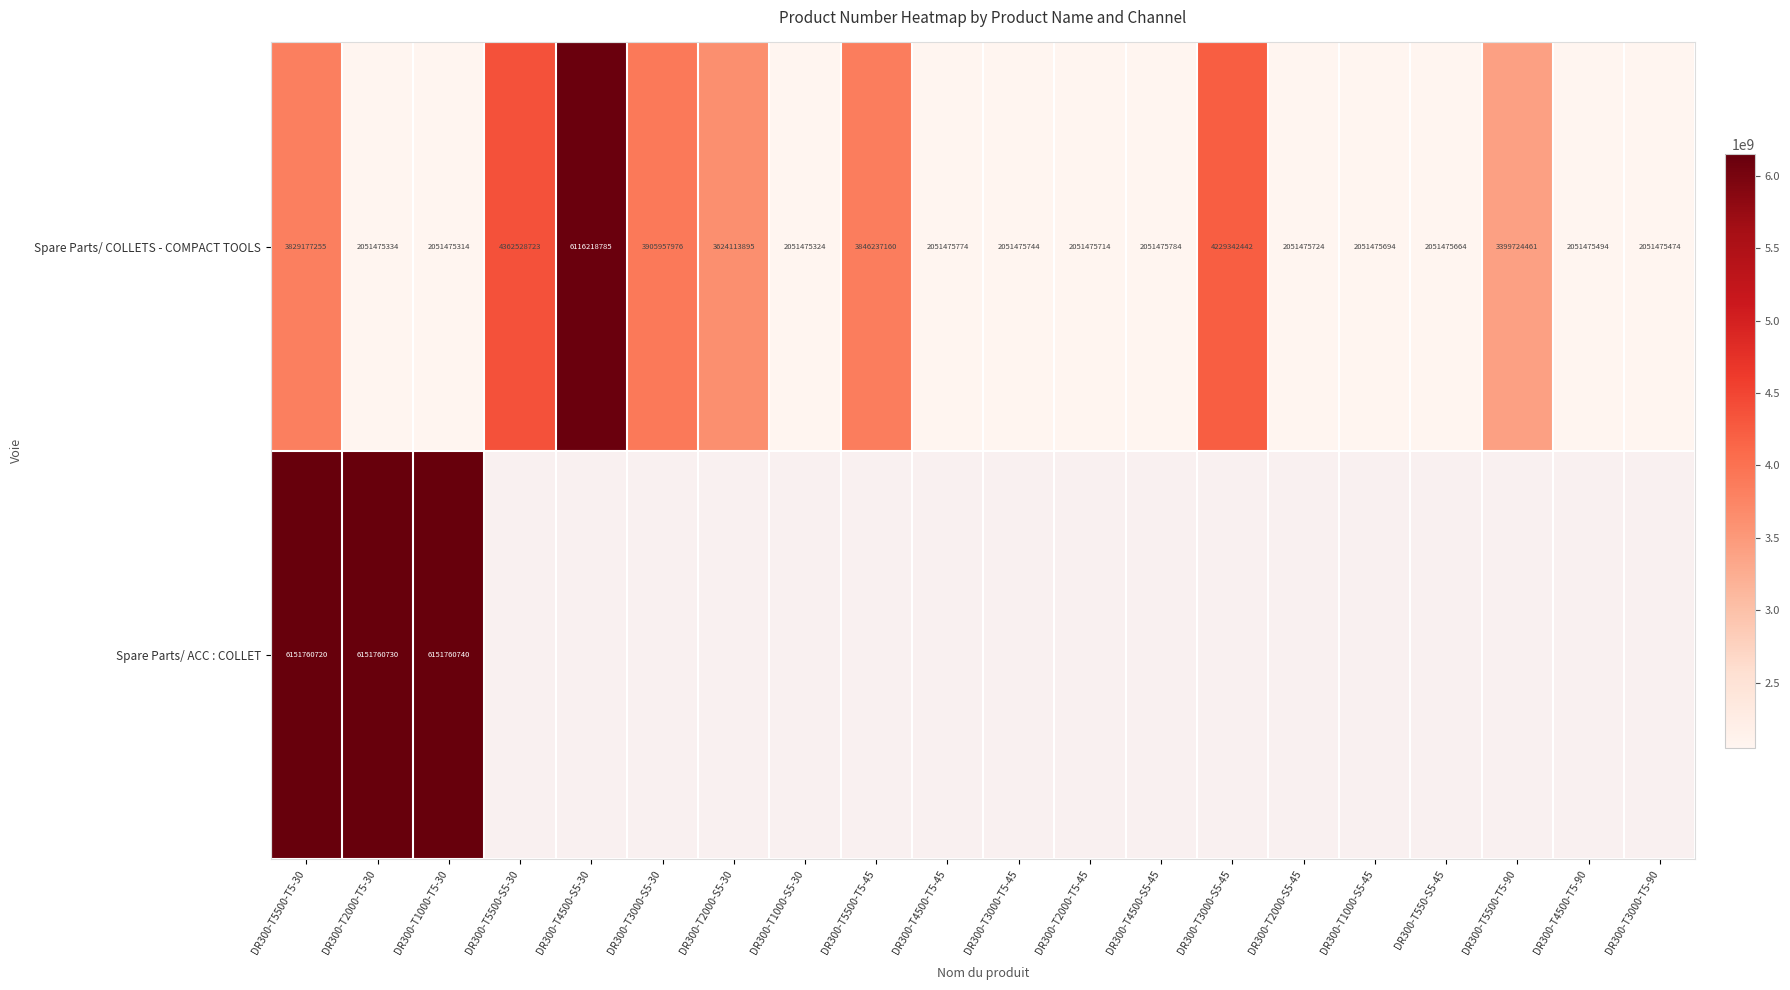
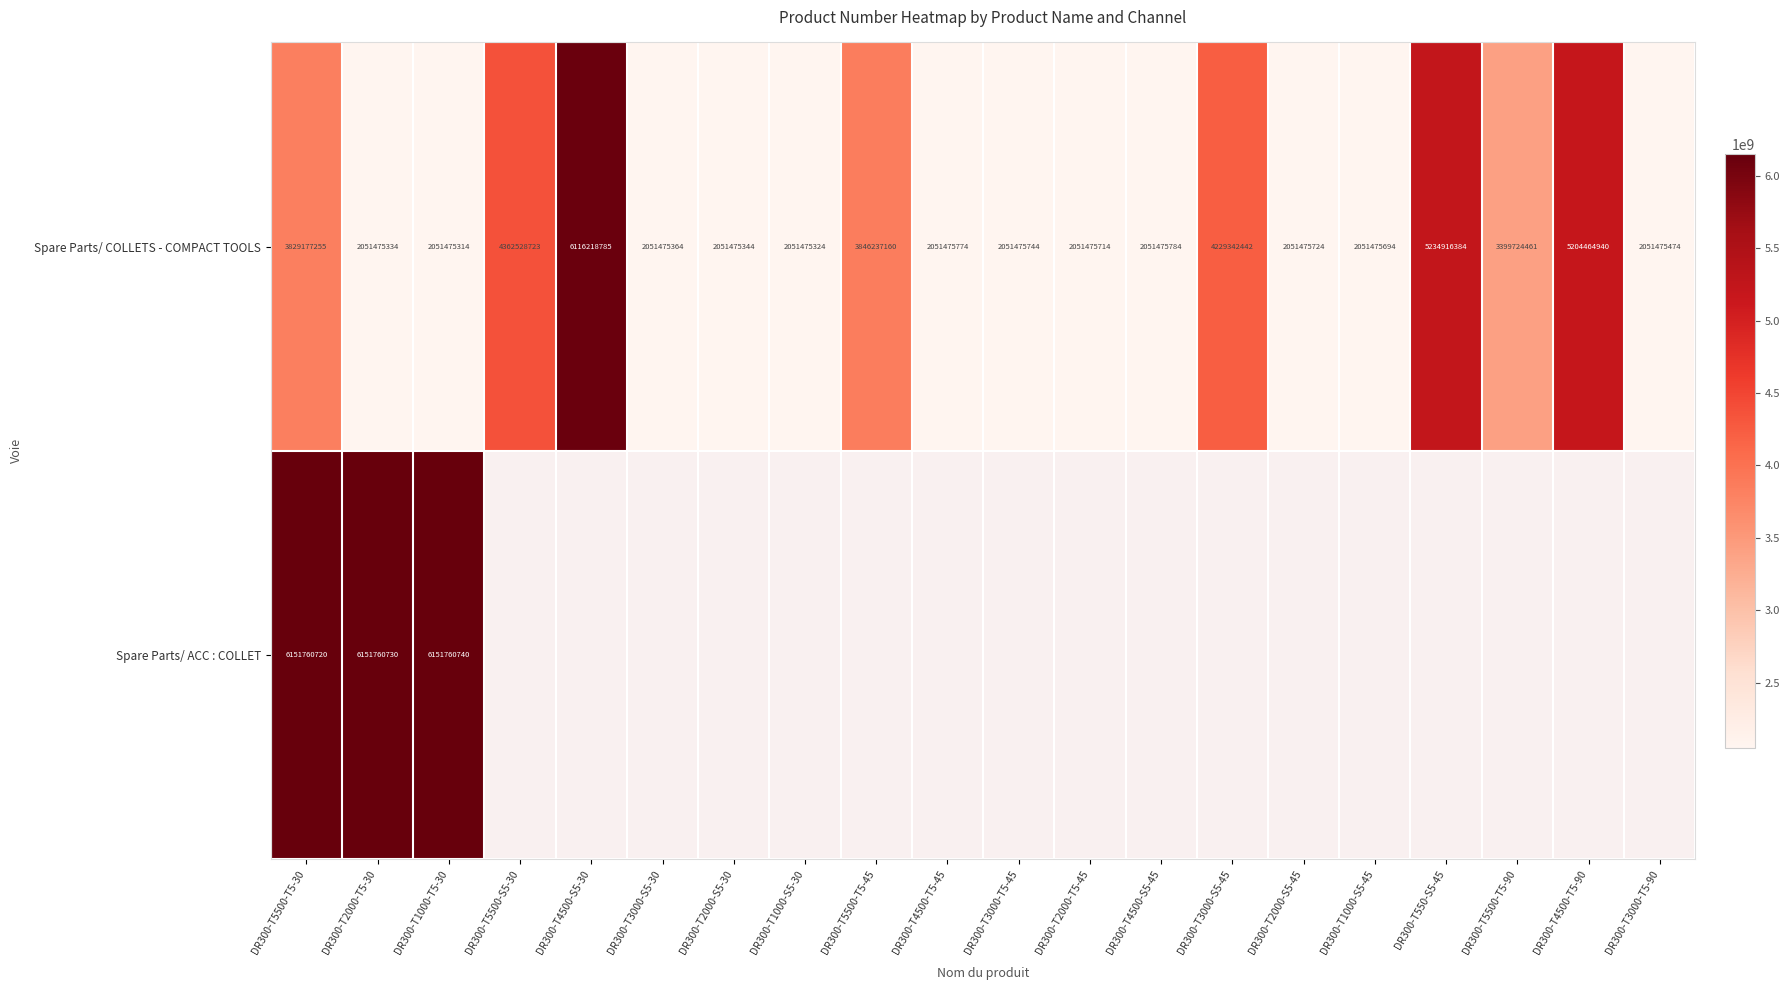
Spare Parts/ COLLETS - COMPACT TOOLS, DR300-T3000-S5-30: 3905957976 -> 2051475364
Spare Parts/ COLLETS - COMPACT TOOLS, DR300-T2000-S5-30: 3624113895 -> 2051475344
Spare Parts/ COLLETS - COMPACT TOOLS, DR300-T550-S5-45: 2051475664 -> 5234916384
Spare Parts/ COLLETS - COMPACT TOOLS, DR300-T4500-T5-90: 2051475494 -> 5204464940
